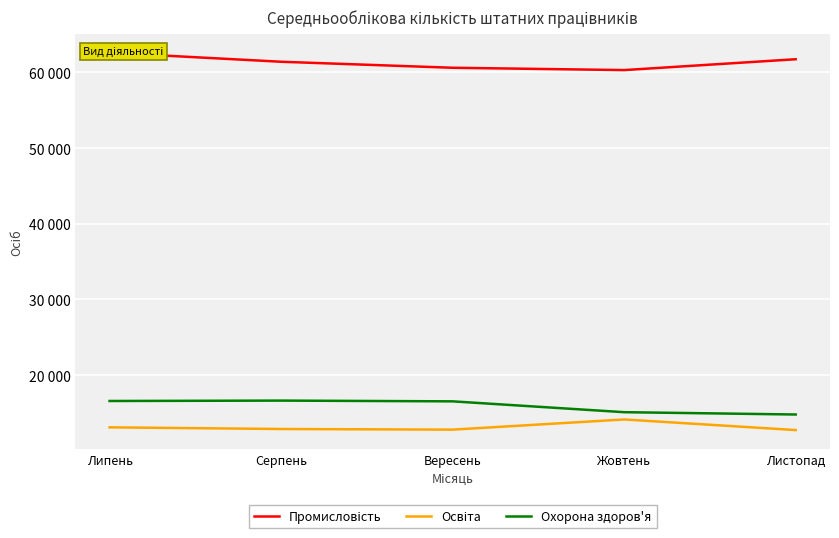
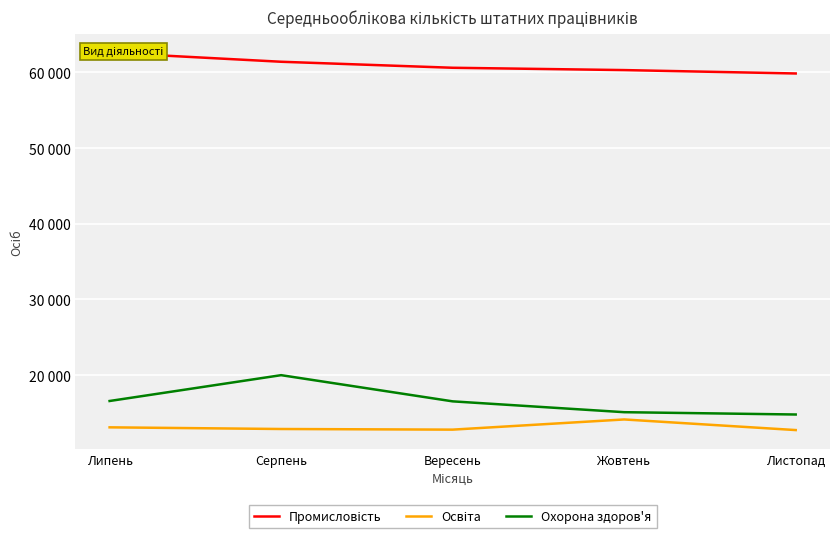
Охорона здоров'я, Серпень: 17000 -> 20000
Промисловість, Листопад: 62000 -> 60000
